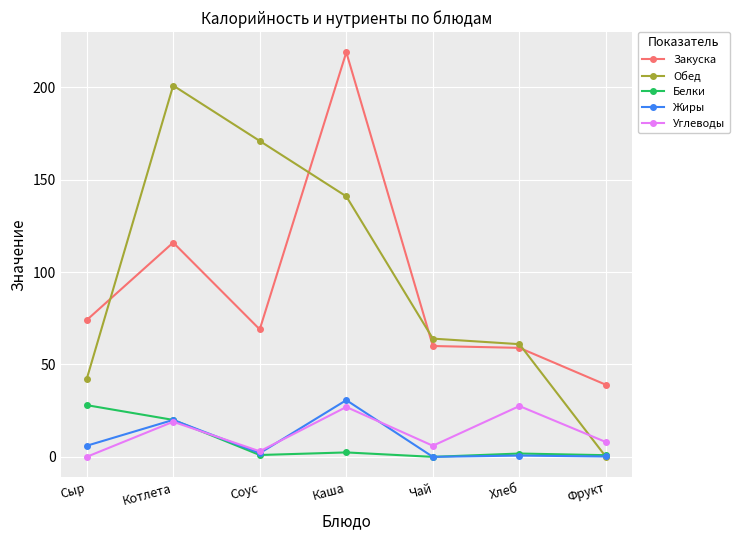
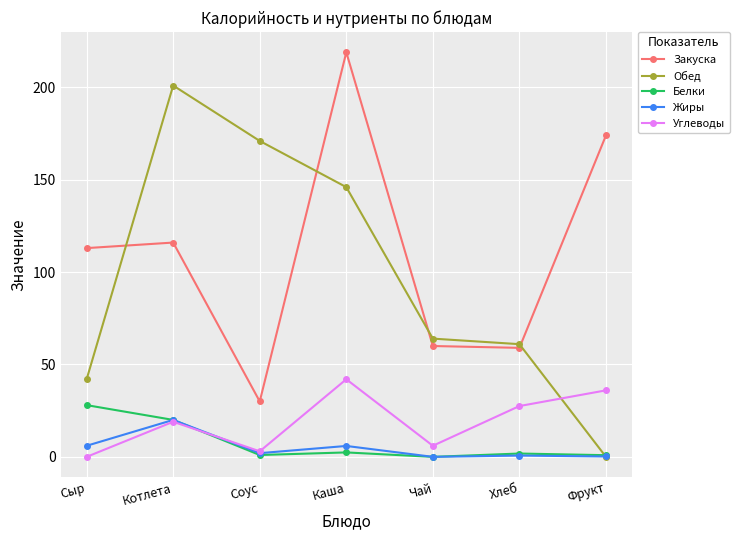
Закуска, Сыр: 74 -> 113
Закуска, Соус: 69 -> 30
Обед, Каша: 141 -> 146
Жиры, Каша: 31 -> 6
Углеводы, Каша: 27 -> 42
Закуска, Фрукт: 39 -> 174
Углеводы, Фрукт: 8 -> 36
